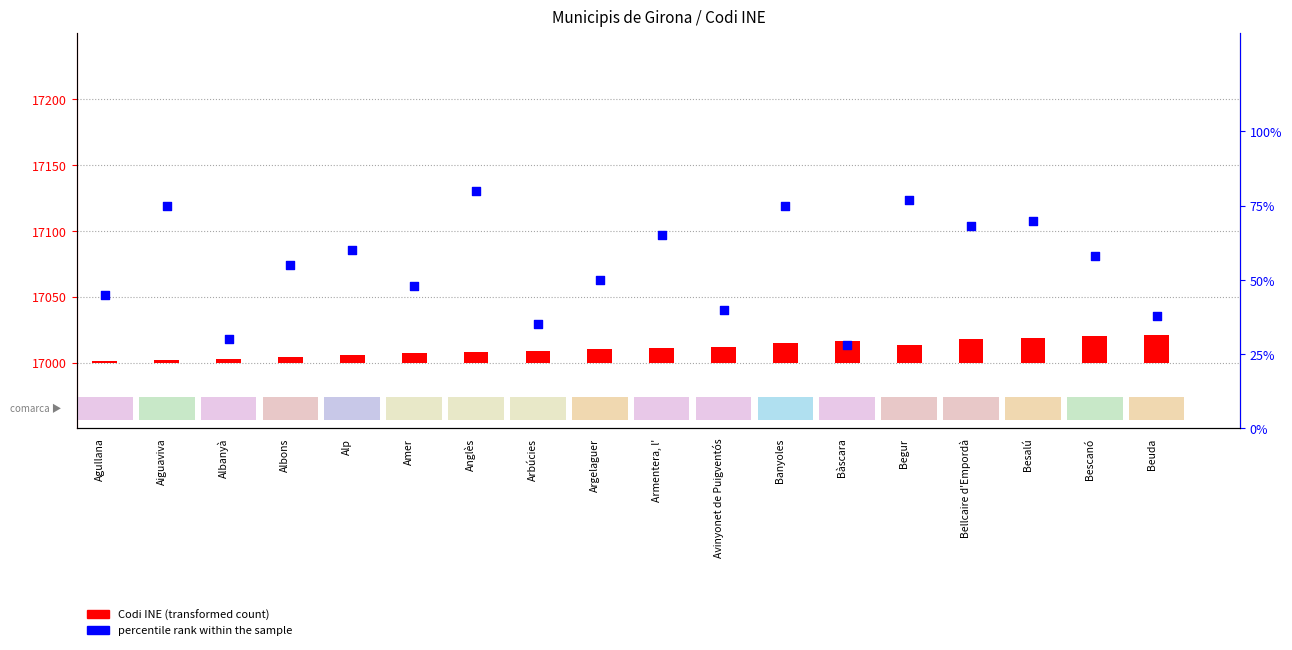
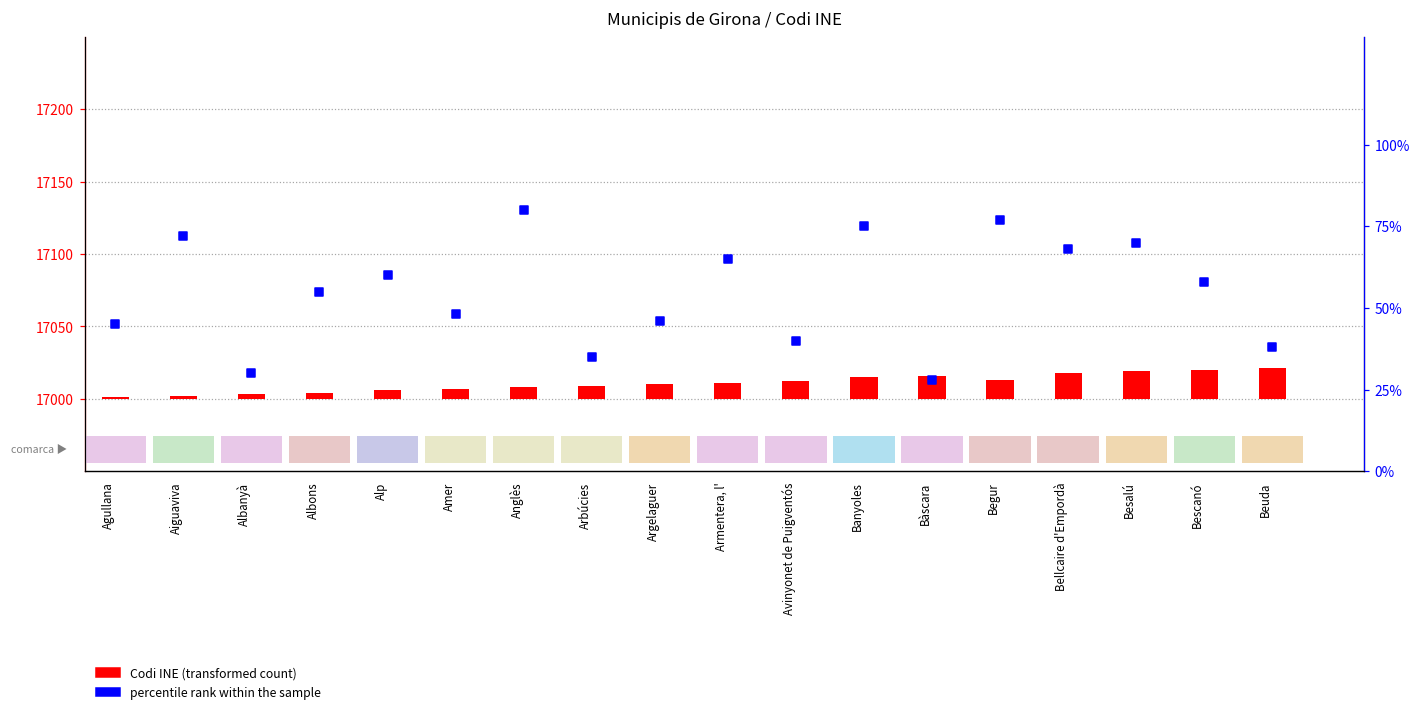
percentile rank within the sample, Aiguaviva: 75% -> 72%
percentile rank within the sample, Argelaguer: 50% -> 46%
